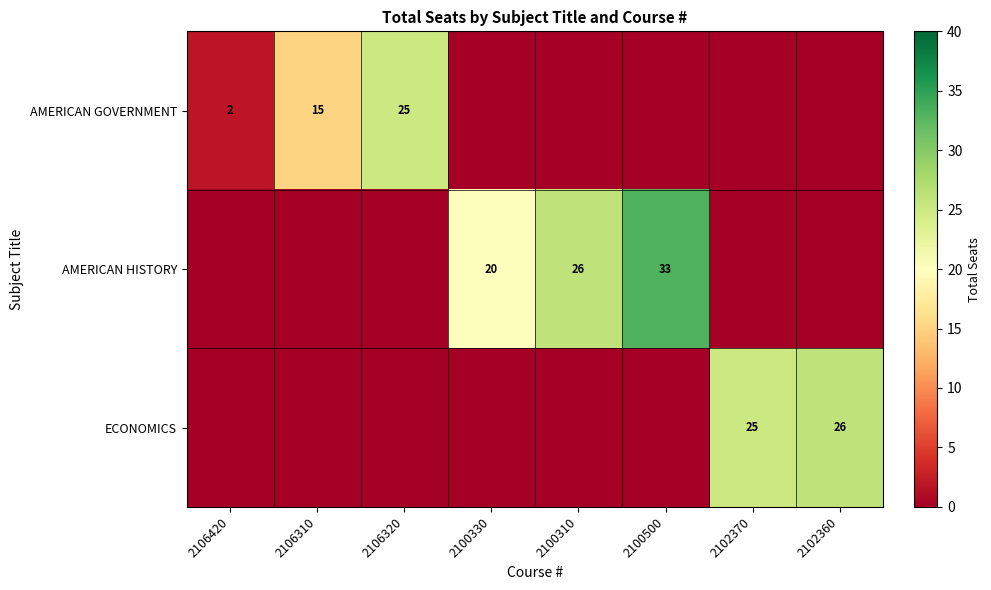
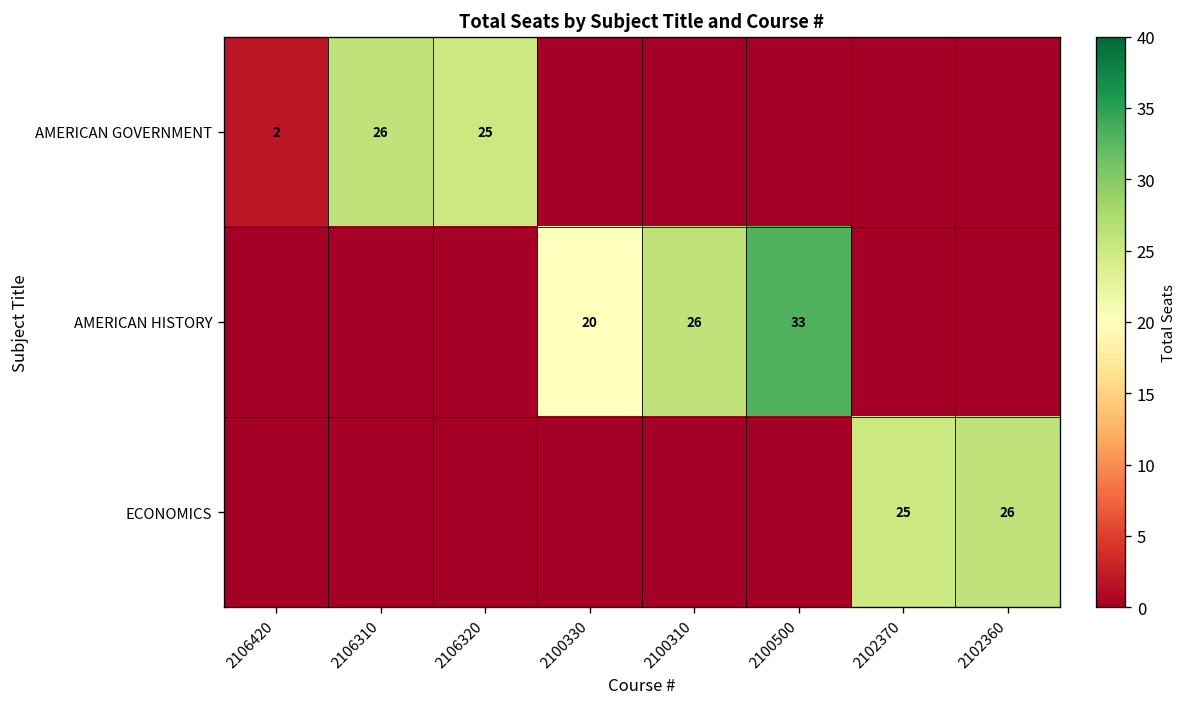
AMERICAN GOVERNMENT, 2106310: 15 -> 26
